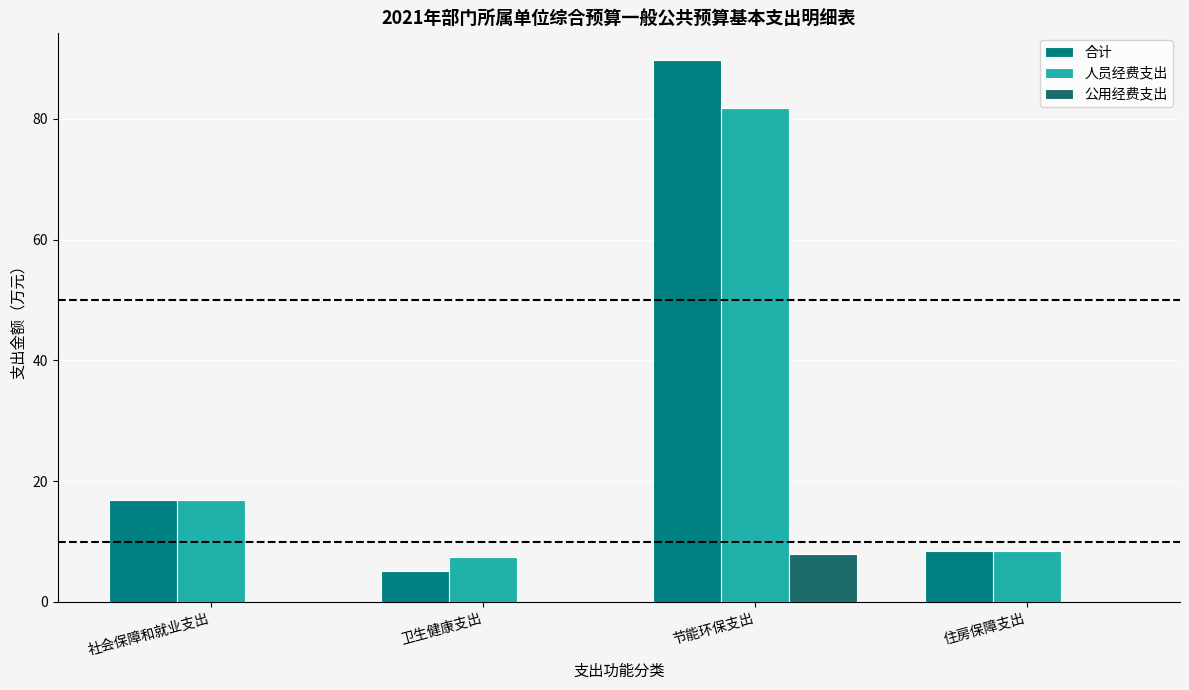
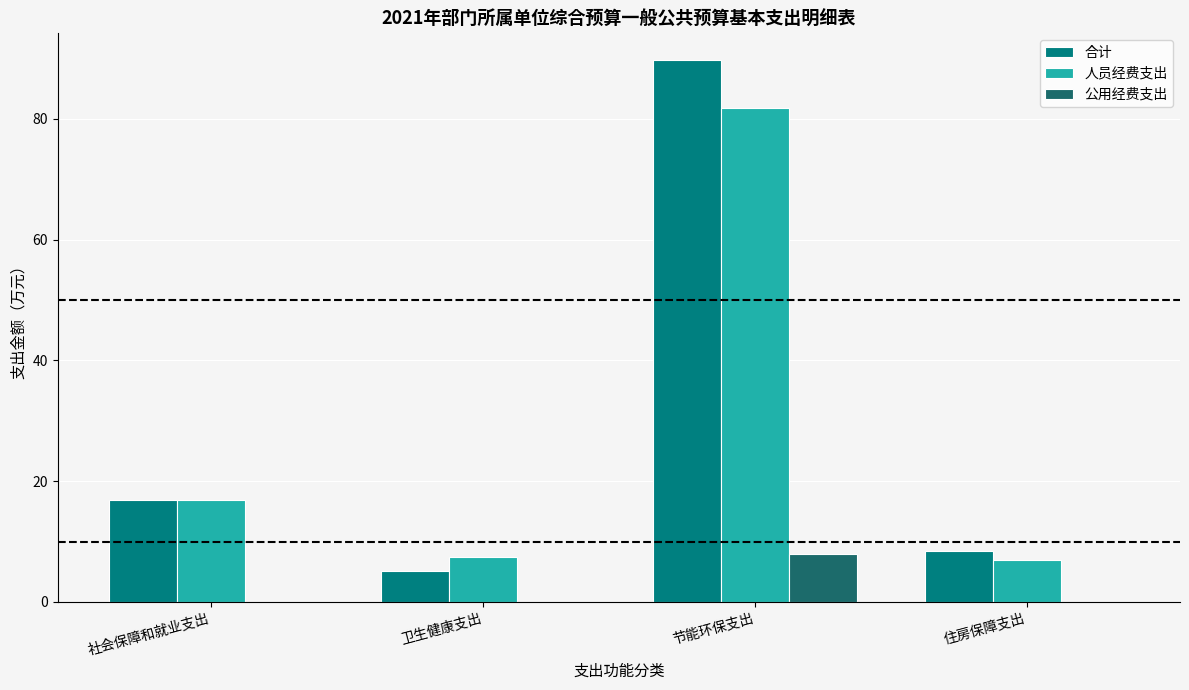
人员经费支出, 住房保障支出: 9 -> 7
